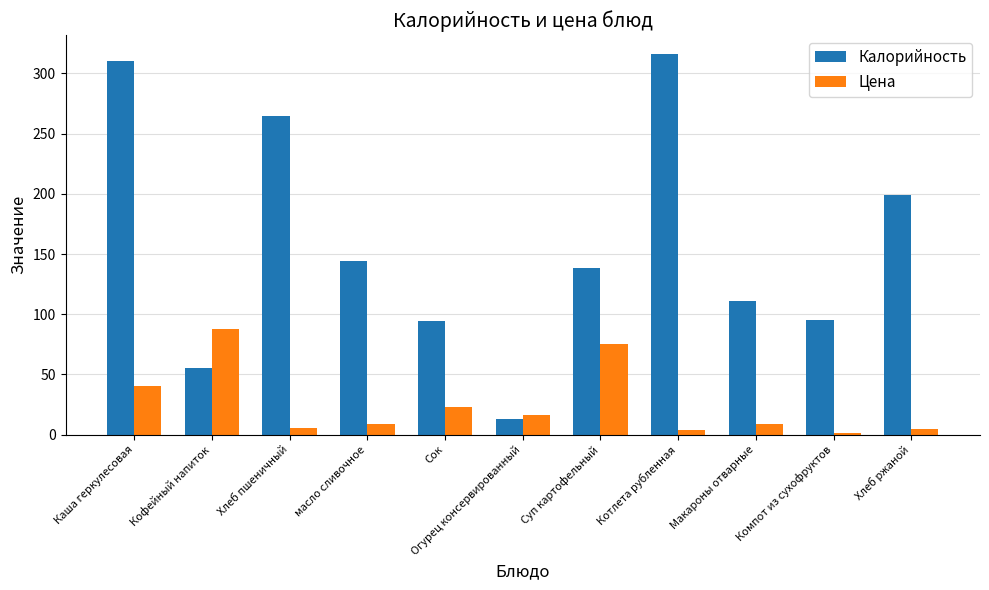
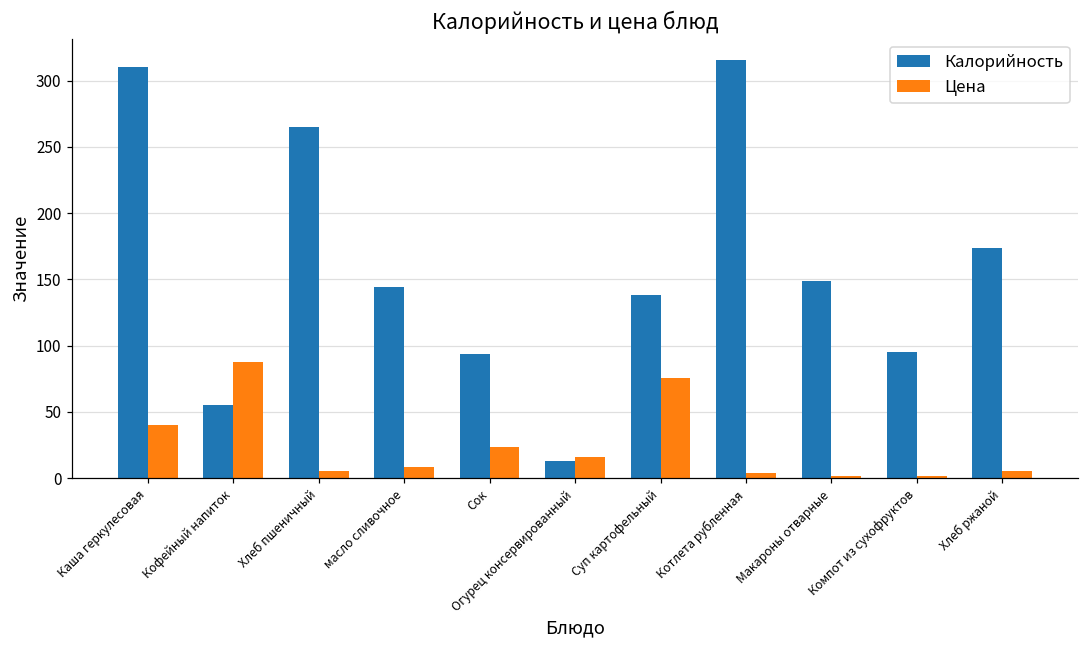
Калорийность, Макароны отварные: 111 -> 149
Цена, Макароны отварные: 9 -> 1
Калорийность, Хлеб ржаной: 199 -> 174
